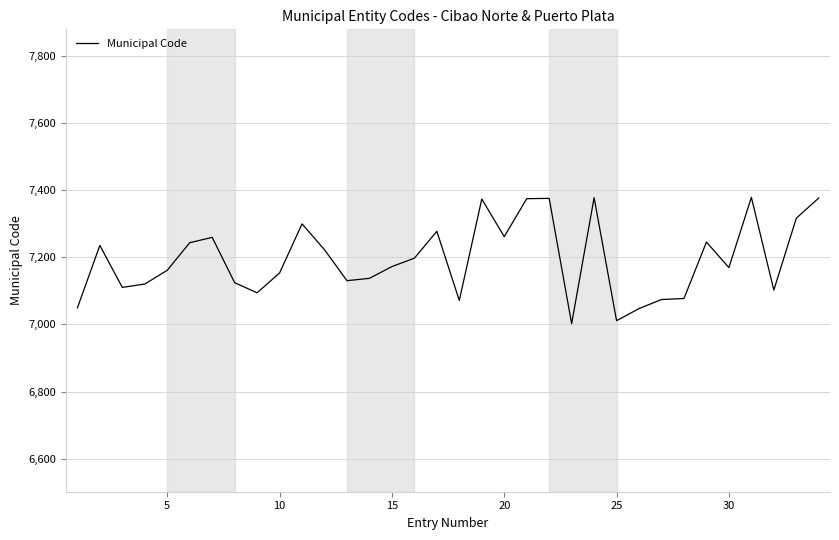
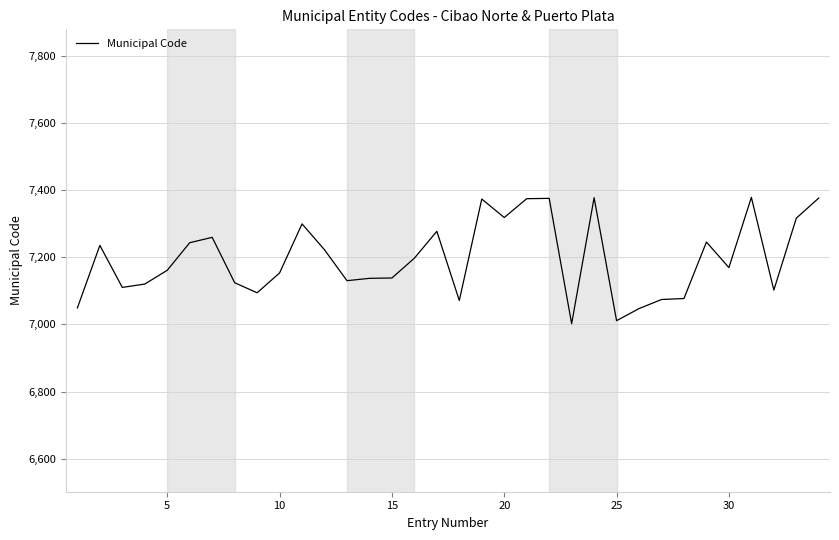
15: 7,170 -> 7,140
20: 7,260 -> 7,320
